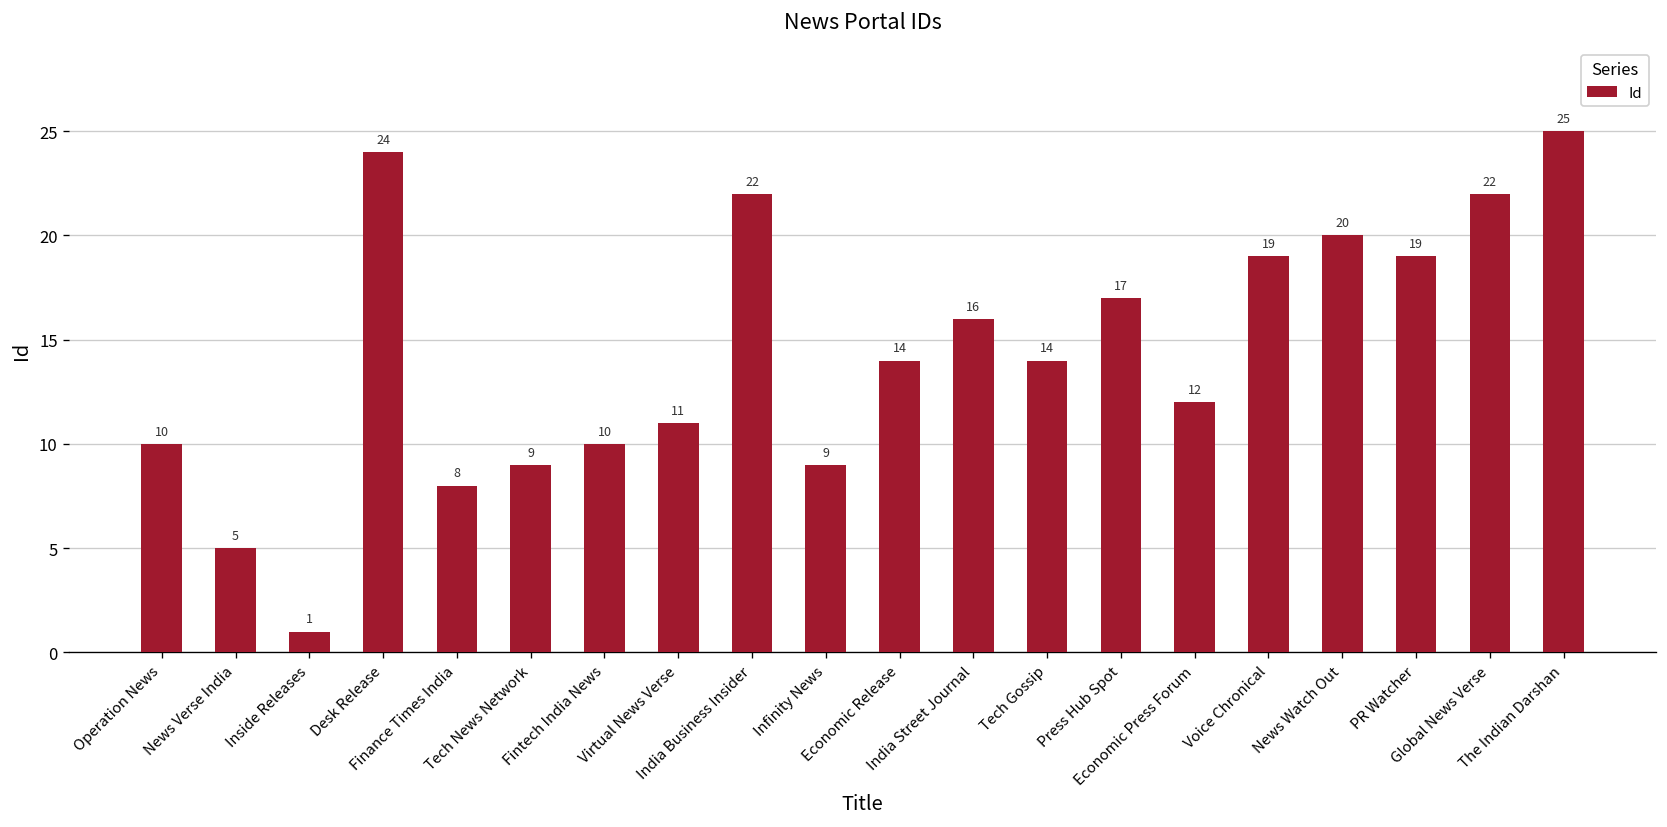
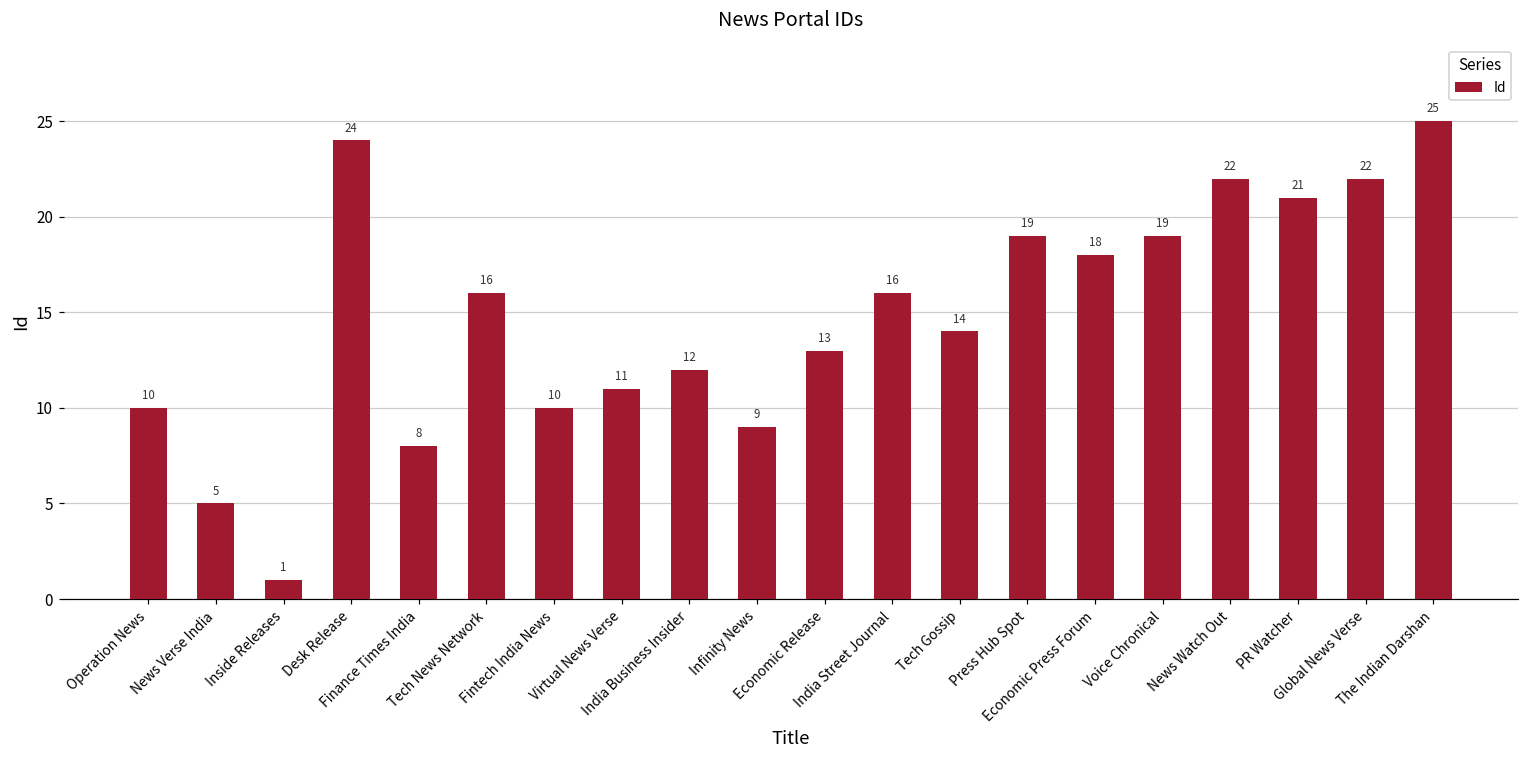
Tech News Network: 9 -> 16
India Business Insider: 22 -> 12
Economic Release: 14 -> 13
Press Hub Spot: 17 -> 19
Economic Press Forum: 12 -> 18
News Watch Out: 20 -> 22
PR Watcher: 19 -> 21
